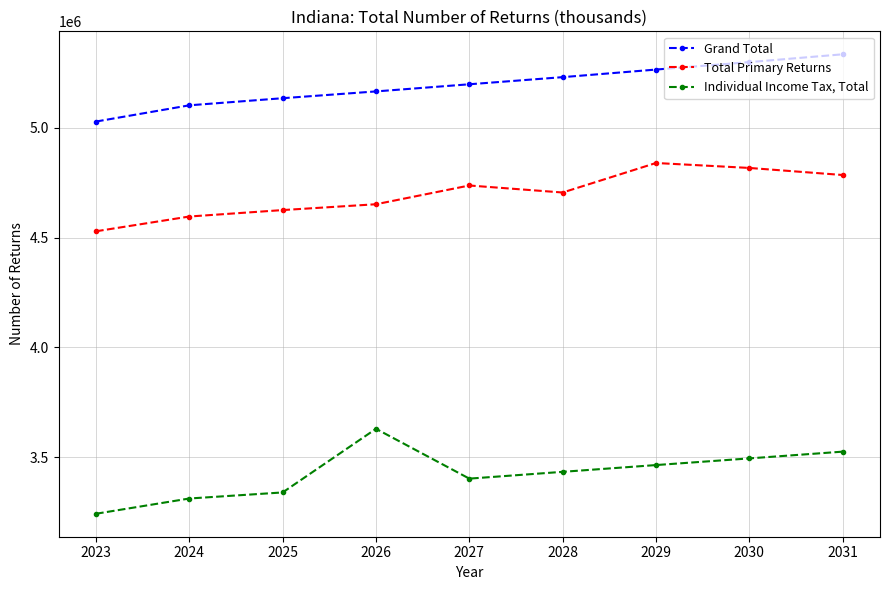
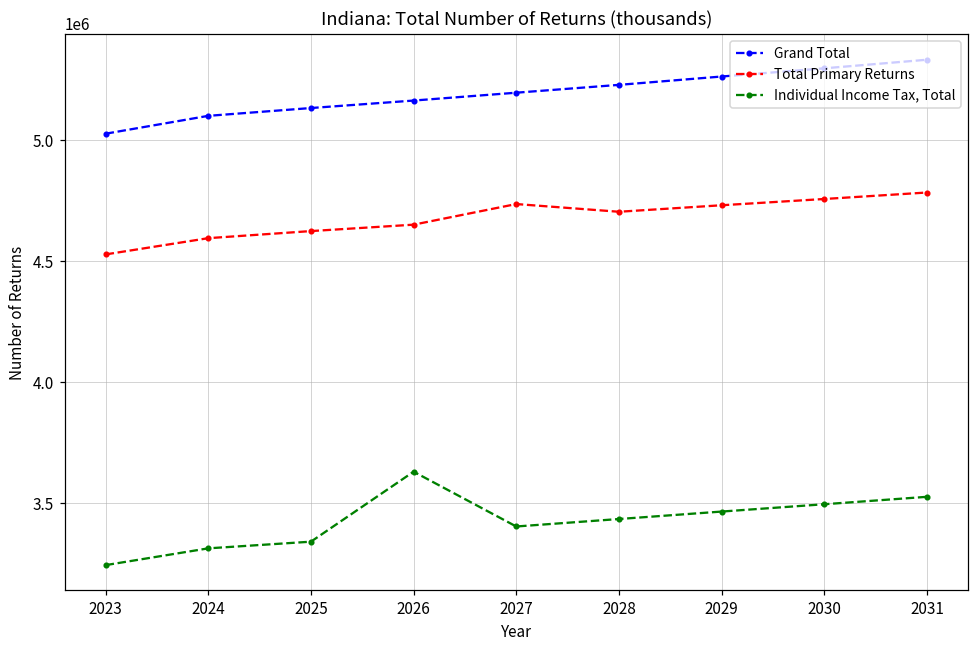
Total Primary Returns, 2029: 4840000 -> 4730000
Total Primary Returns, 2030: 4820000 -> 4760000
